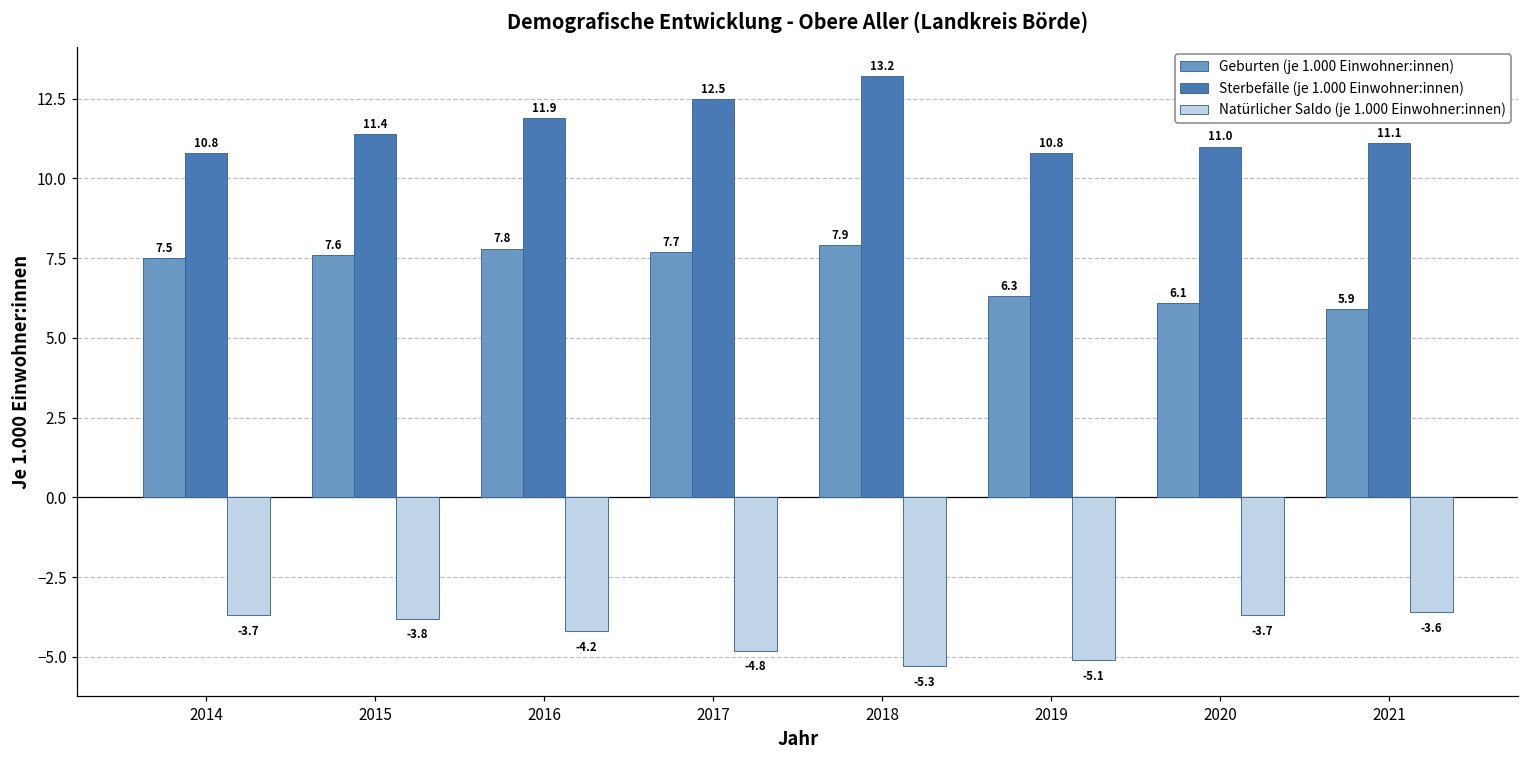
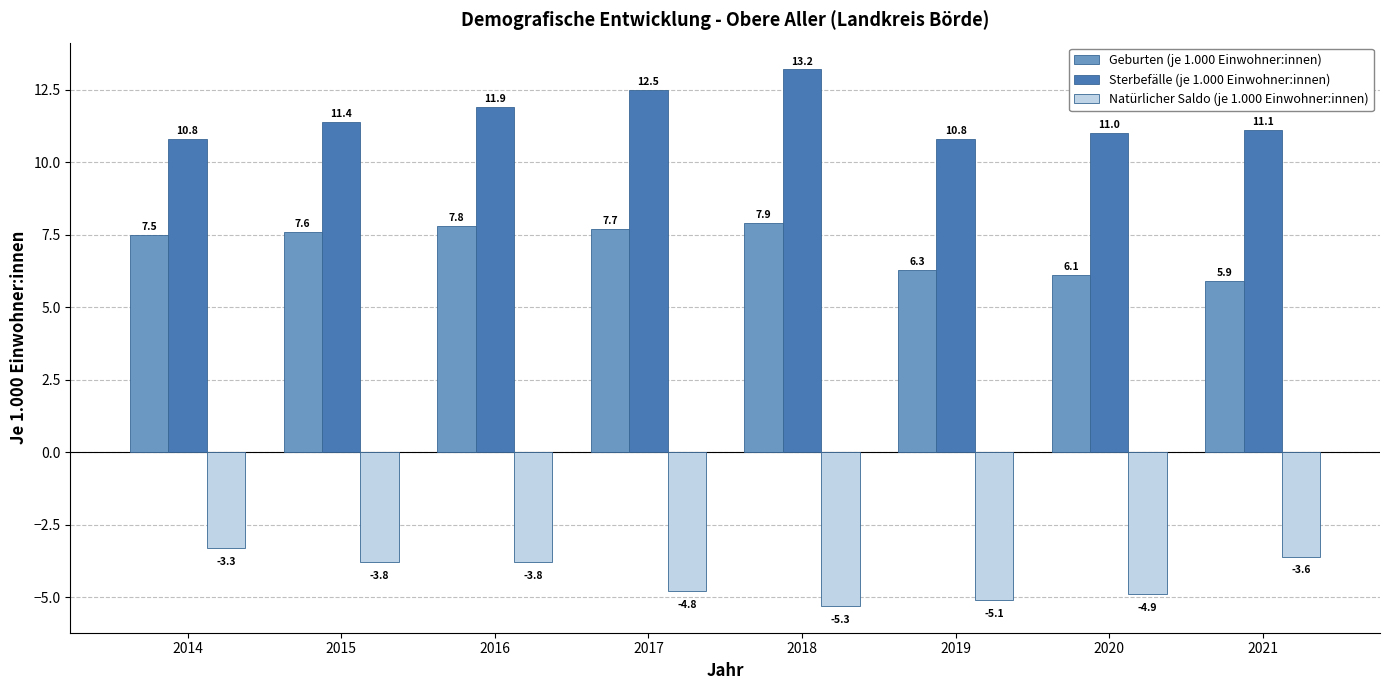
Natürlicher Saldo (je 1.000 Einwohner:innen), 2014: -3.7 -> -3.3
Natürlicher Saldo (je 1.000 Einwohner:innen), 2016: -4.2 -> -3.8
Natürlicher Saldo (je 1.000 Einwohner:innen), 2020: -3.7 -> -4.9
